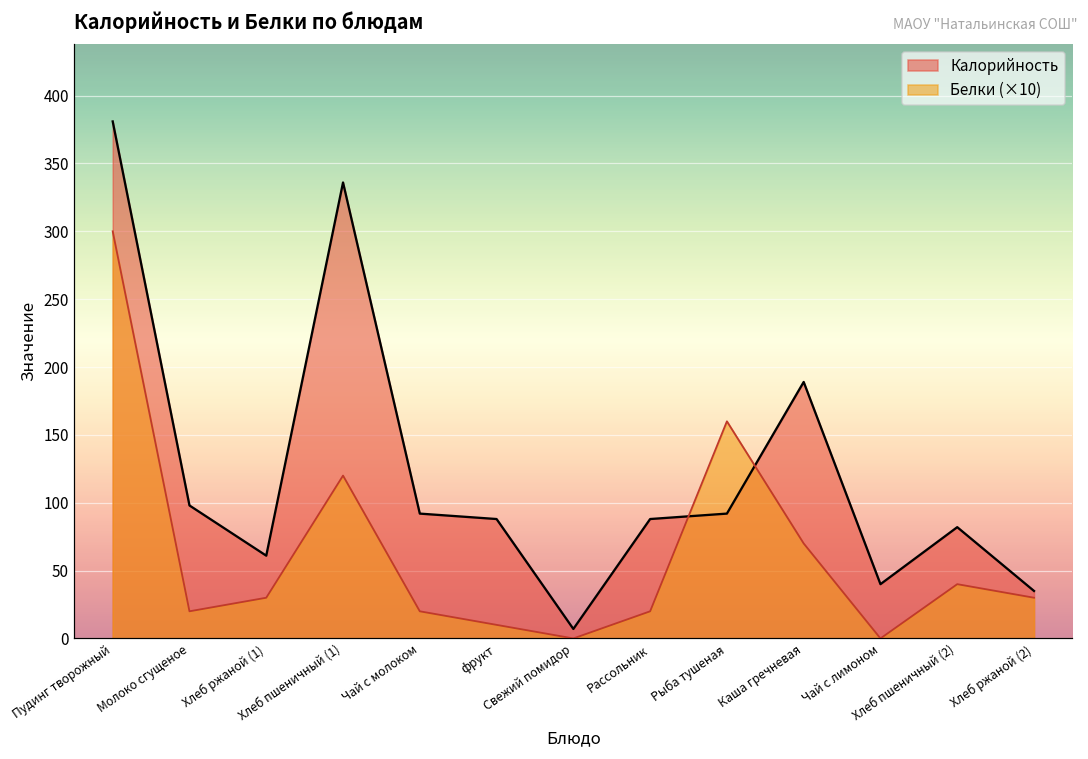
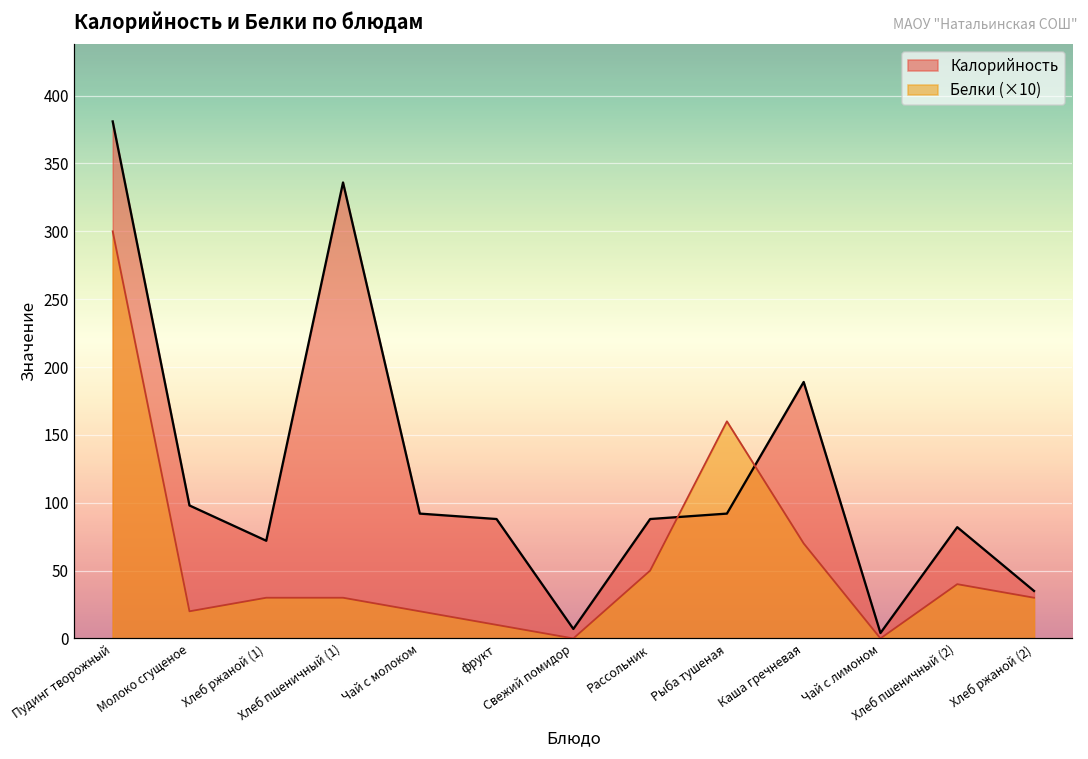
Калорийность, Хлеб ржаной (1): 61 -> 72
Белки (×10), Хлеб пшеничный (1): 120 -> 30
Белки (×10), Рассольник: 20 -> 50
Калорийность, Чай с лимоном: 40 -> 4
